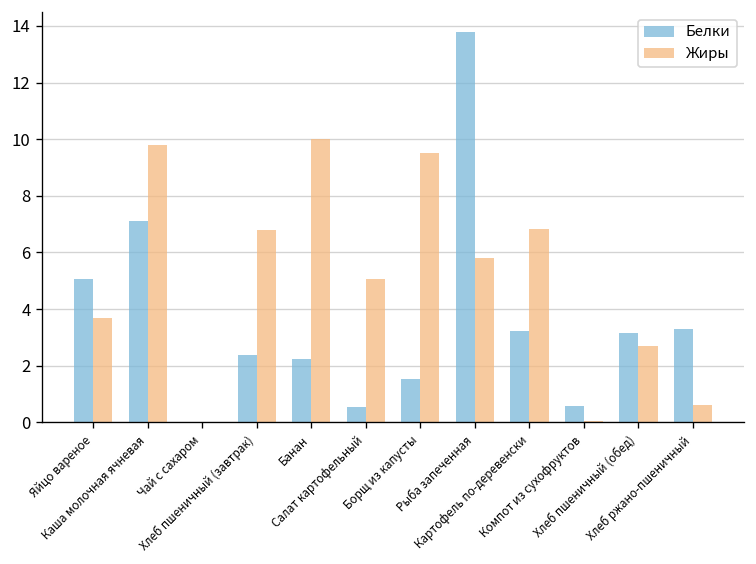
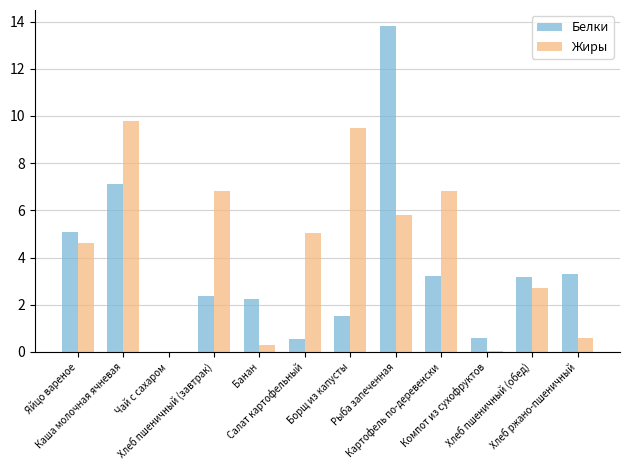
Жиры, Яйцо вареное: 3.7 -> 4.6
Жиры, Банан: 10.0 -> 0.3
